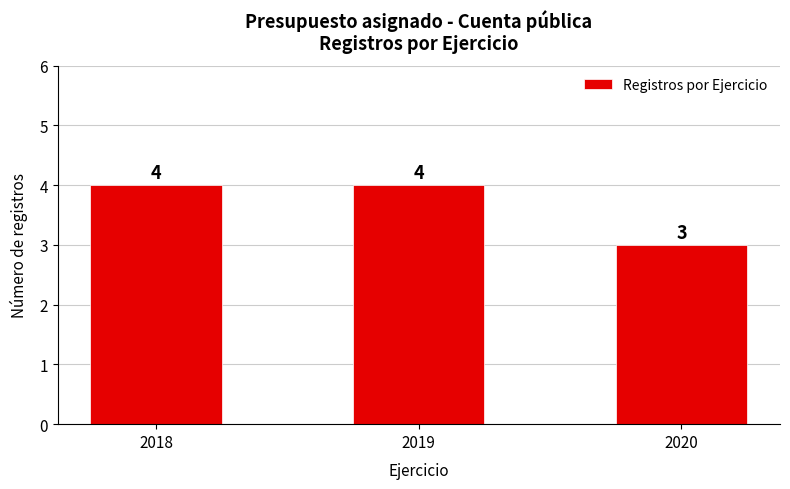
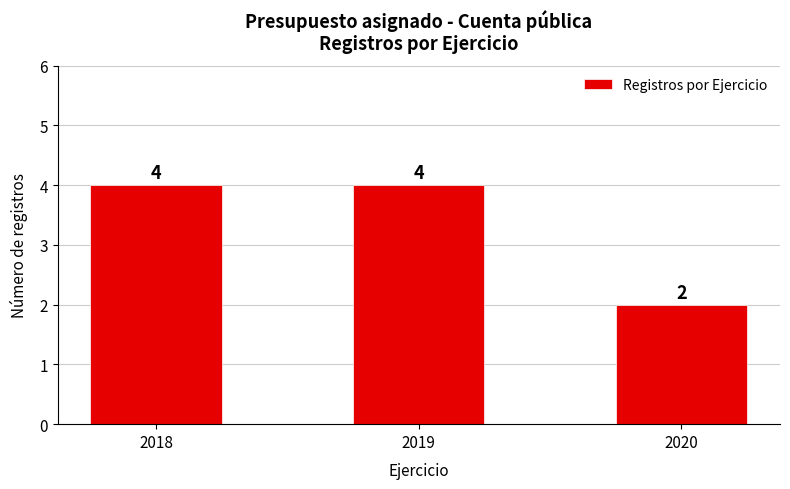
2020: 3 -> 2
